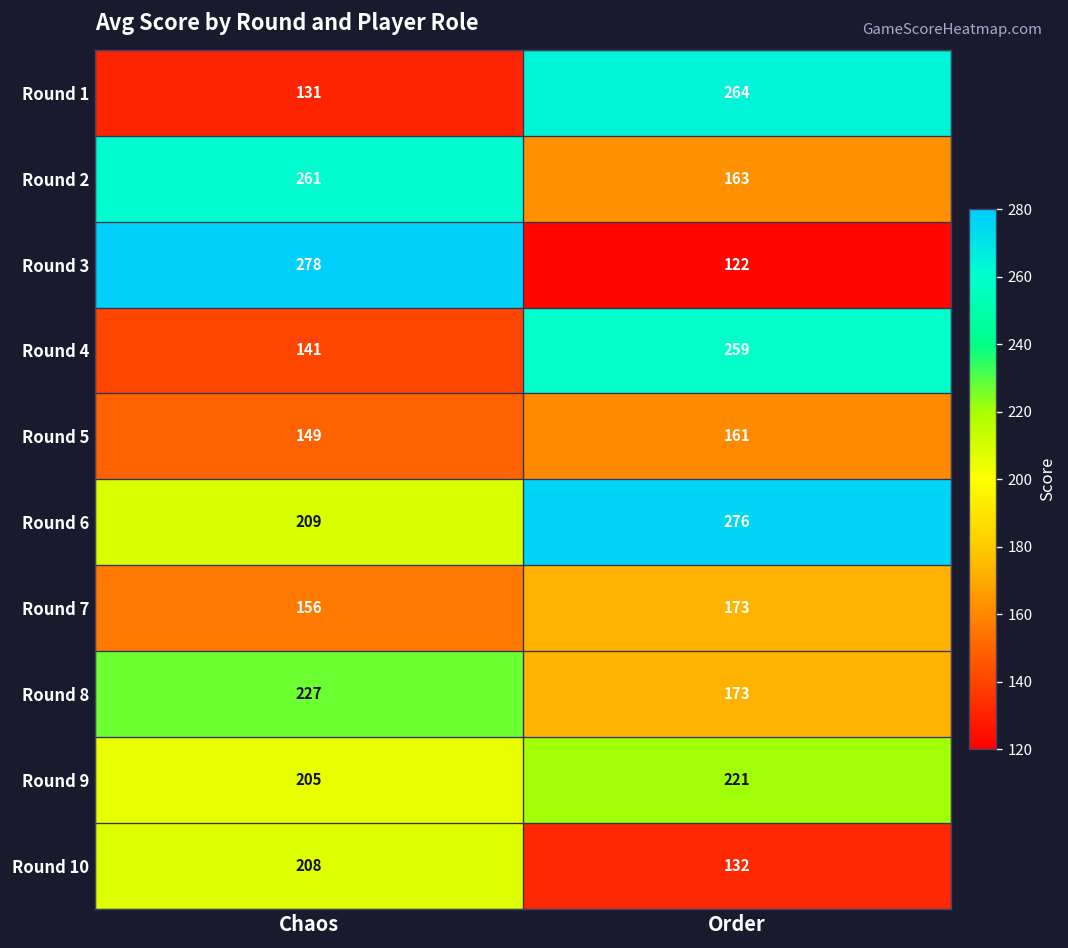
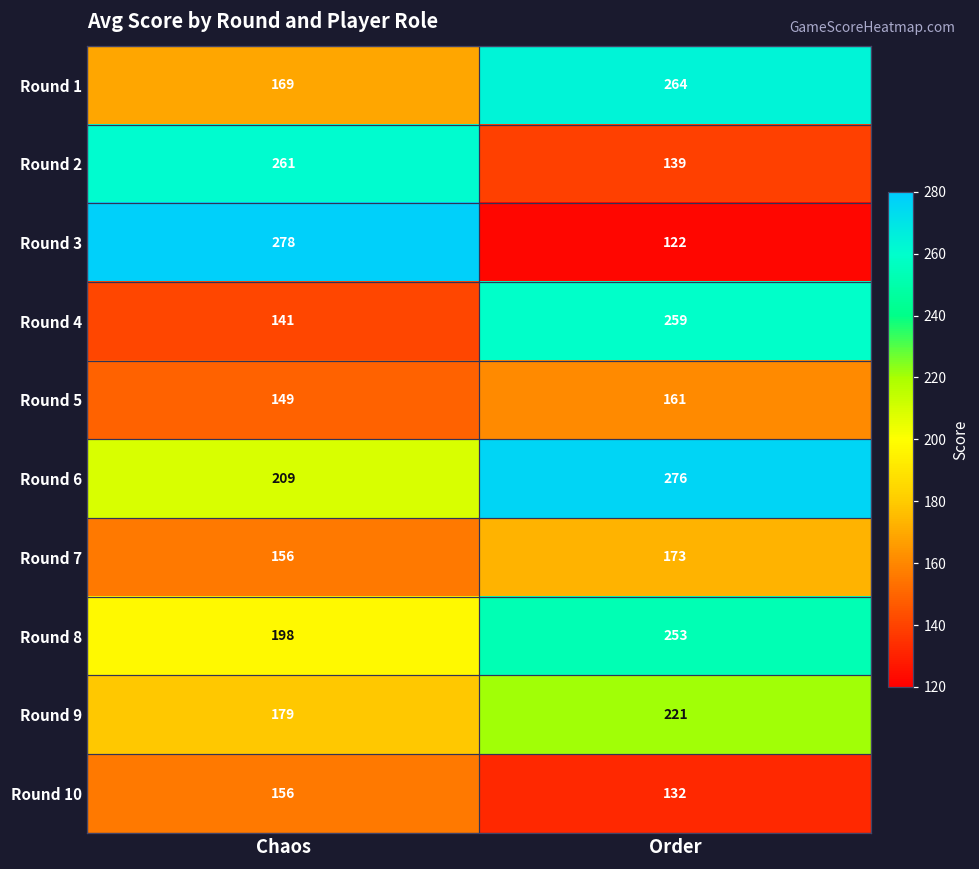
Round 1, Chaos: 131 -> 169
Round 2, Order: 163 -> 139
Round 8, Chaos: 227 -> 198
Round 8, Order: 173 -> 253
Round 9, Chaos: 205 -> 179
Round 10, Chaos: 208 -> 156
